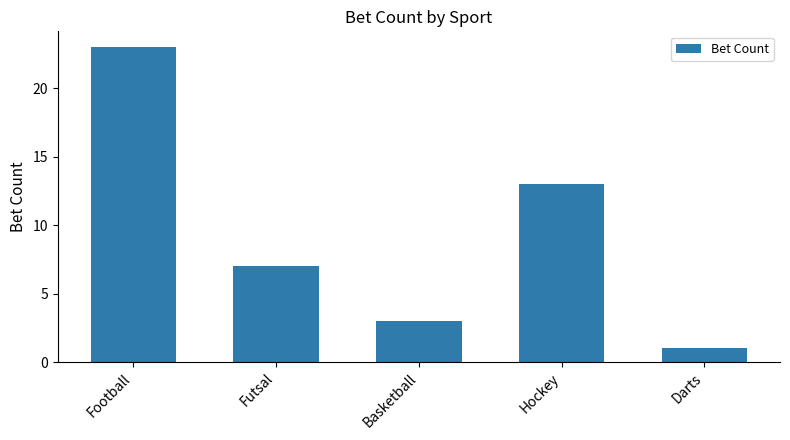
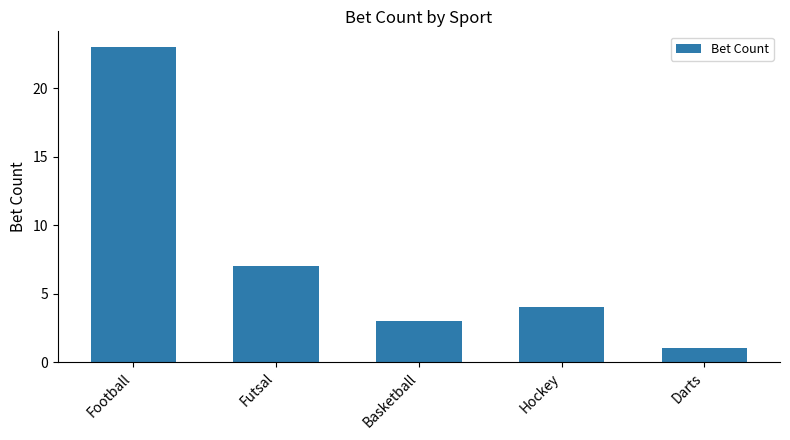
Hockey: 13 -> 4
